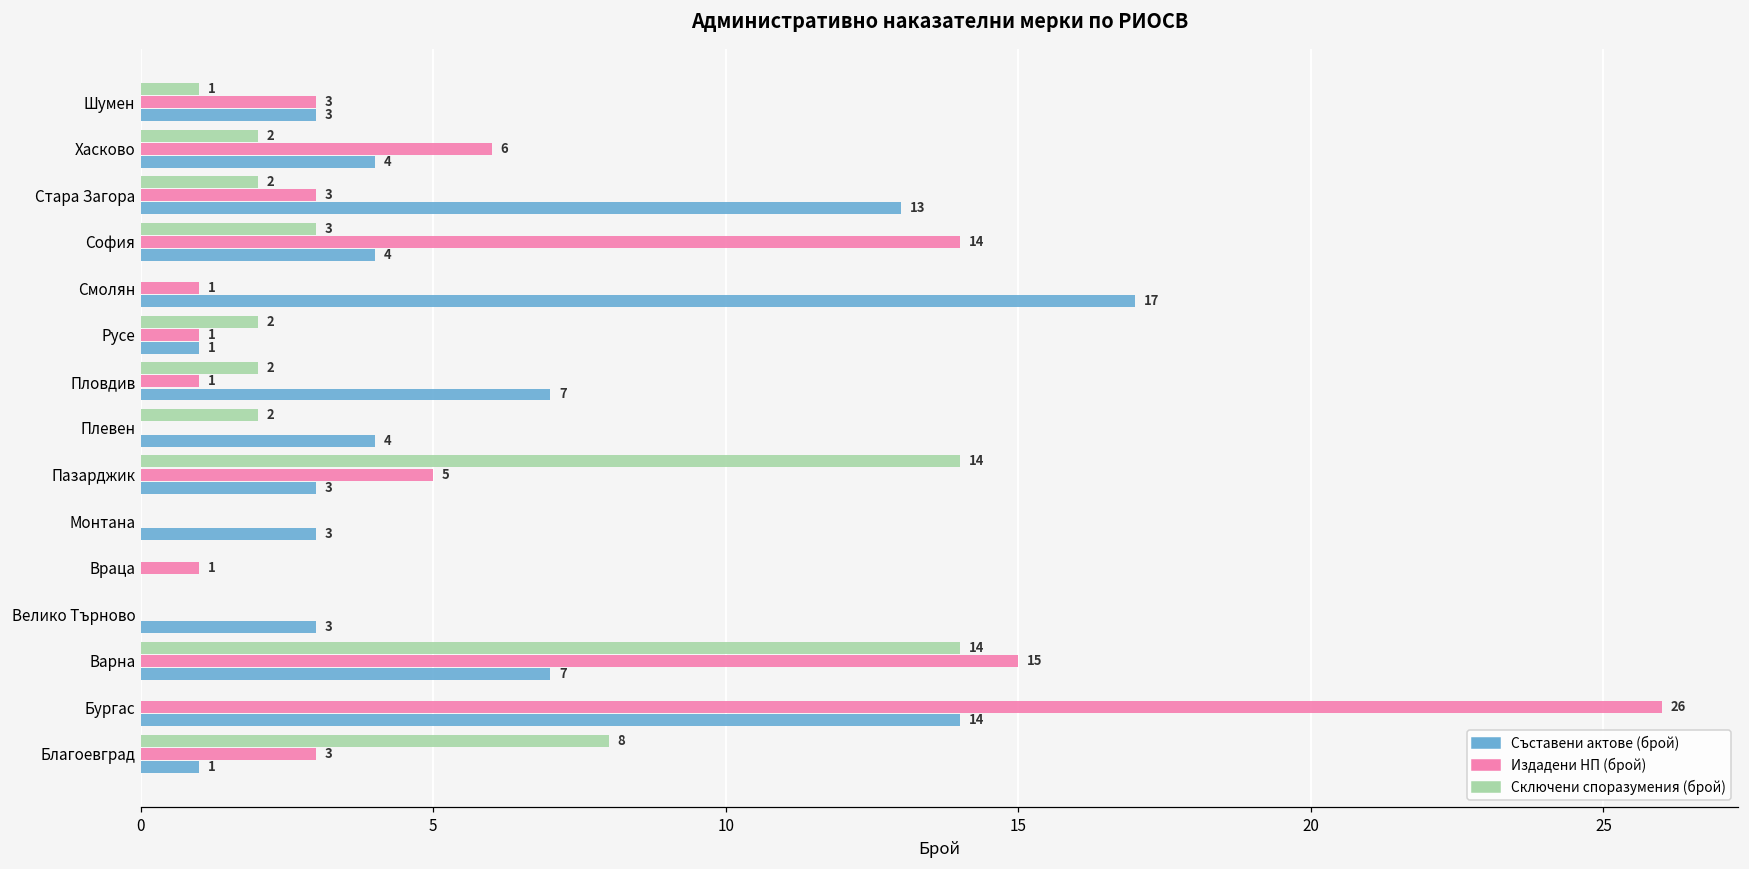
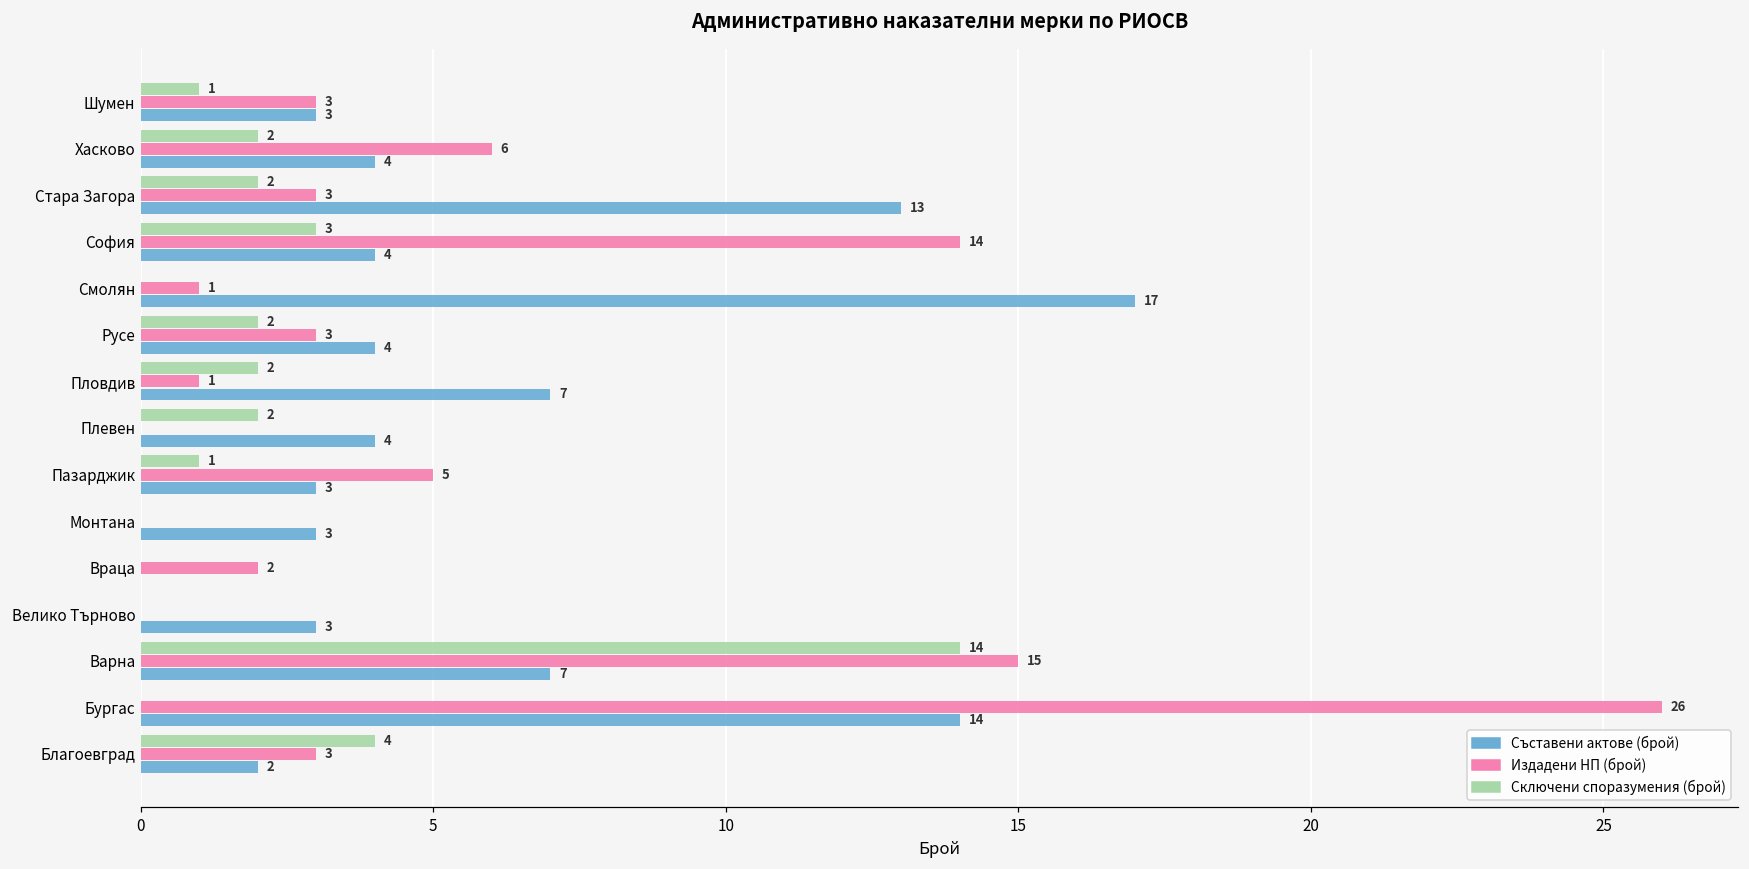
Издадени НП (брой), Русе: 1 -> 3
Съставени актове (брой), Русе: 1 -> 4
Сключени споразумения (брой), Пазарджик: 14 -> 1
Издадени НП (брой), Враца: 1 -> 2
Сключени споразумения (брой), Благоевград: 8 -> 4
Съставени актове (брой), Благоевград: 1 -> 2
